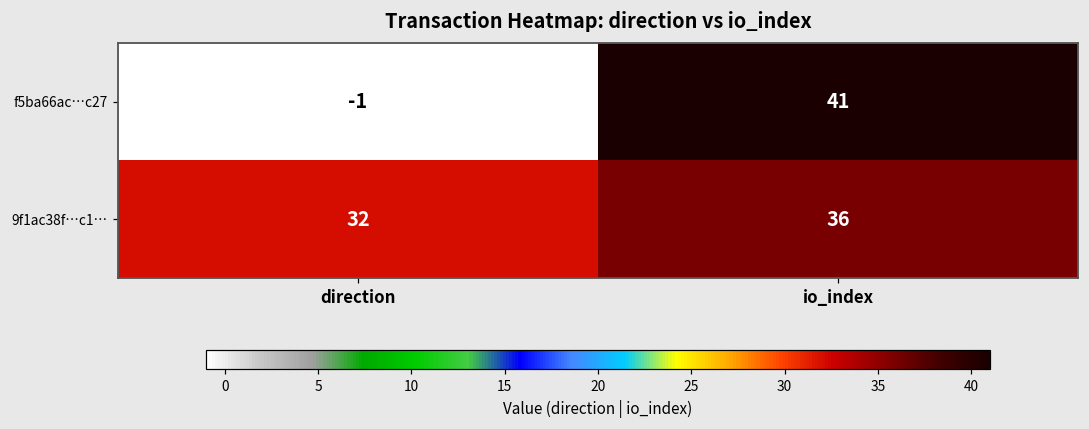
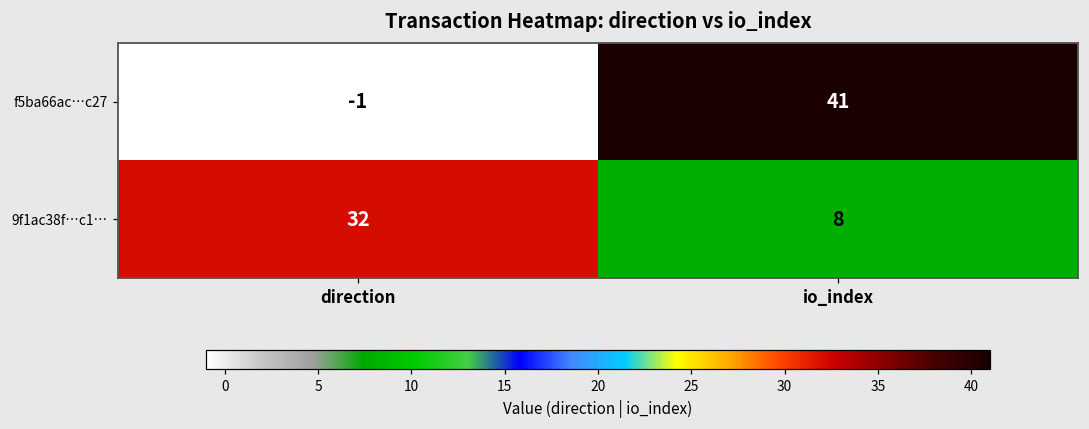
9f1ac38f…c1…, io_index: 36 -> 8
